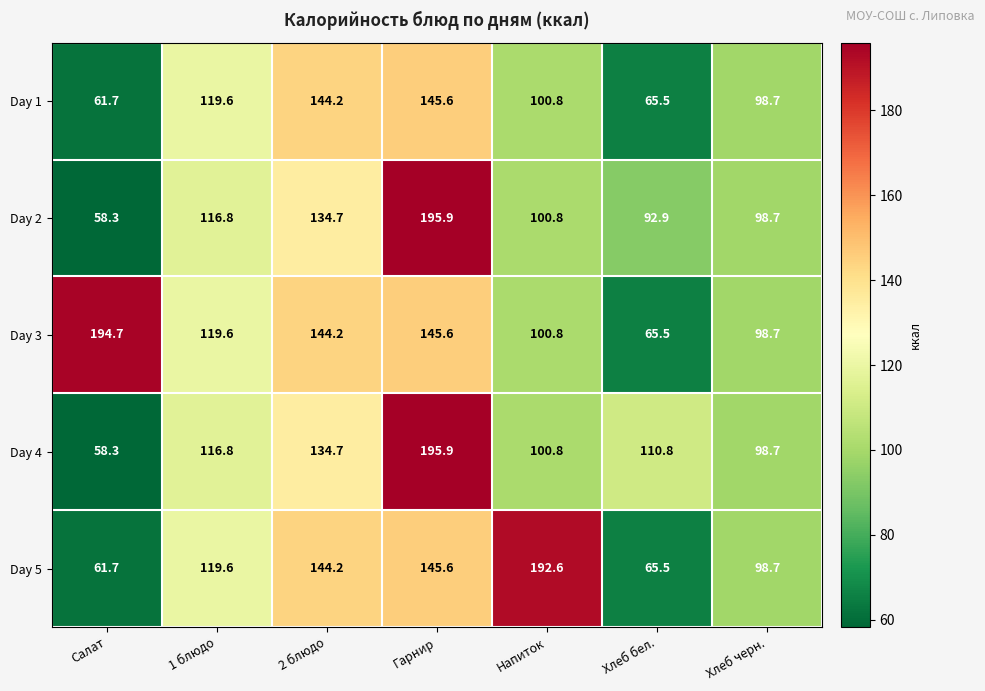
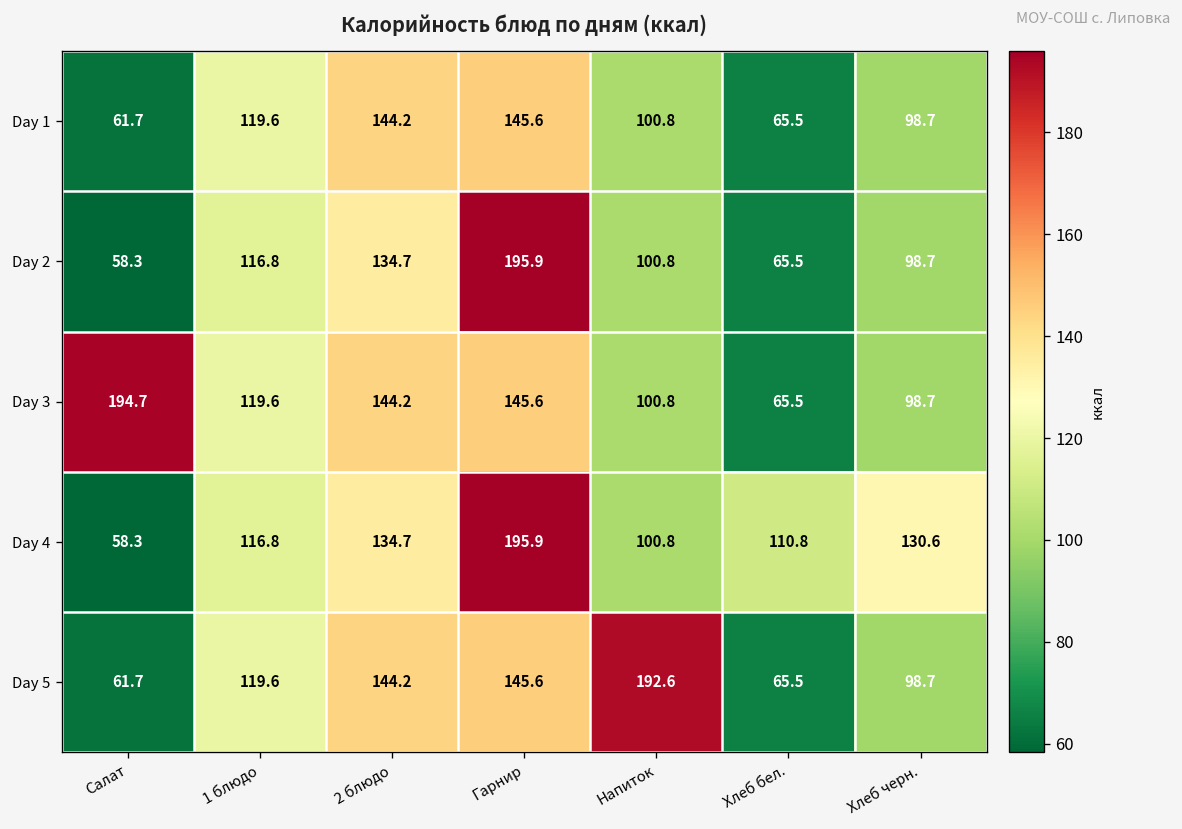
Day 2, Хлеб бел.: 92.9 -> 65.5
Day 4, Хлеб черн.: 98.7 -> 130.6
